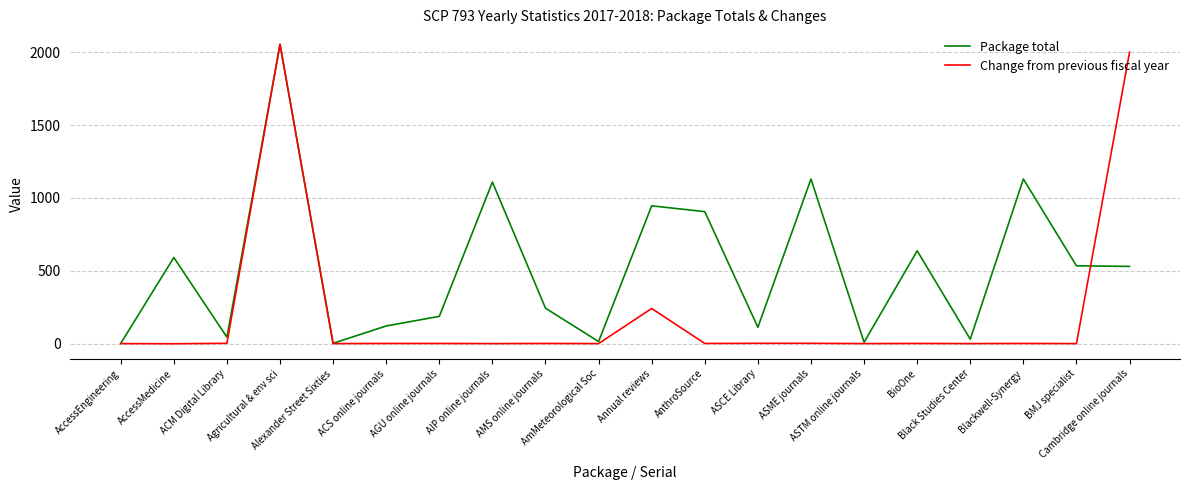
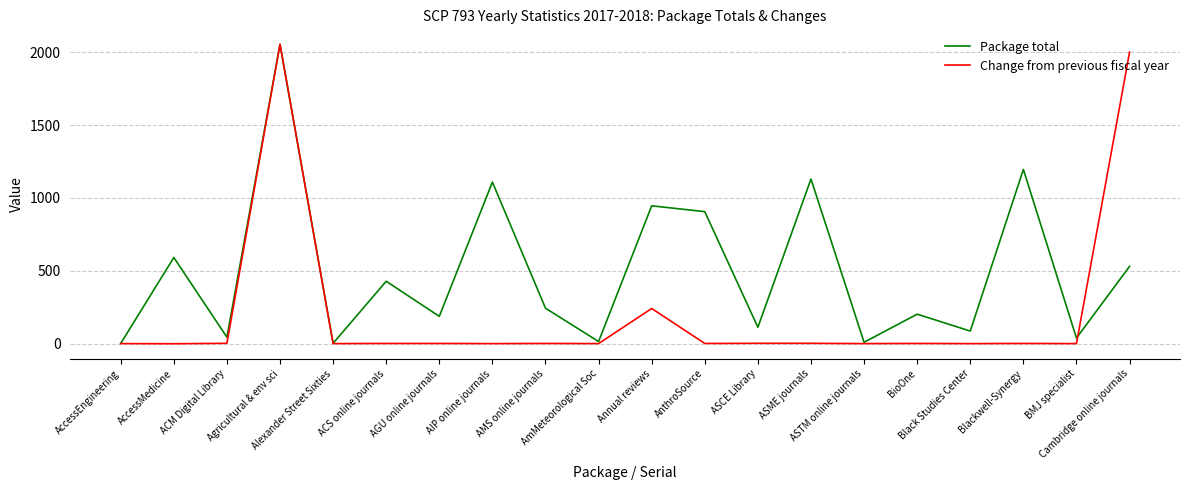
Package total, ACS online journals: 120 -> 430
Package total, BioOne: 640 -> 200
Package total, Black Studies Center: 30 -> 90
Package total, Blackwell-Synergy: 1130 -> 1200
Package total, BMJ specialist: 530 -> 40
